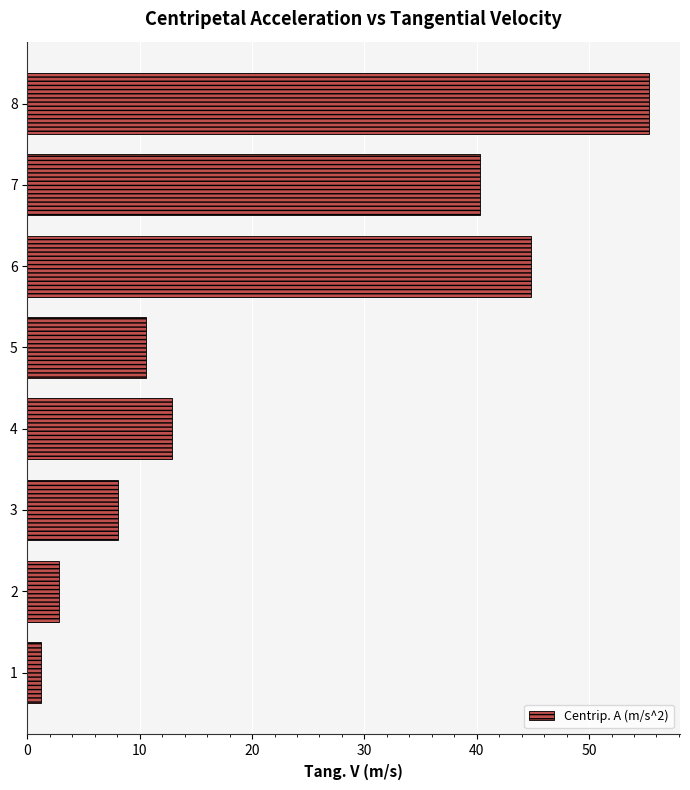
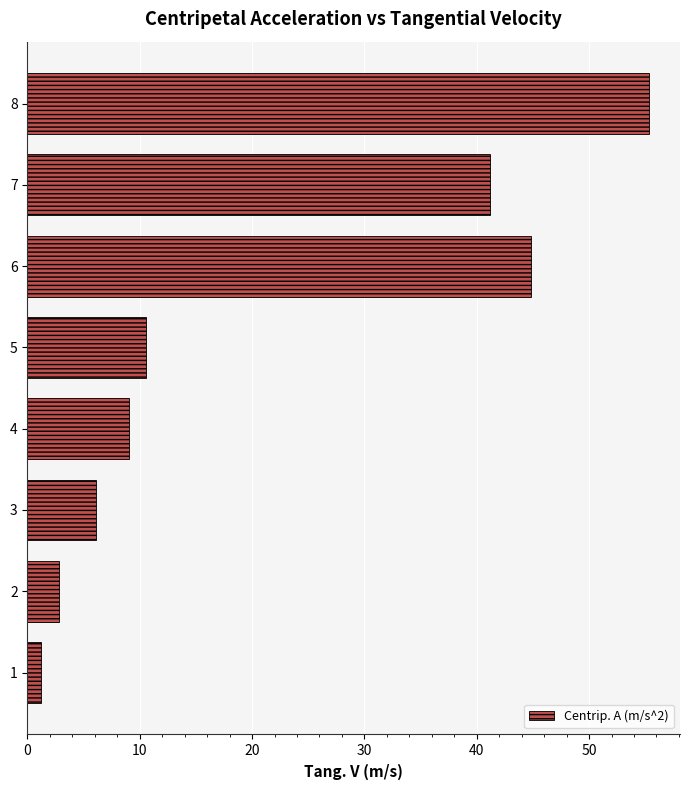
7: 40.3 -> 41.2
4: 12.8 -> 9.0
3: 8.1 -> 6.1
